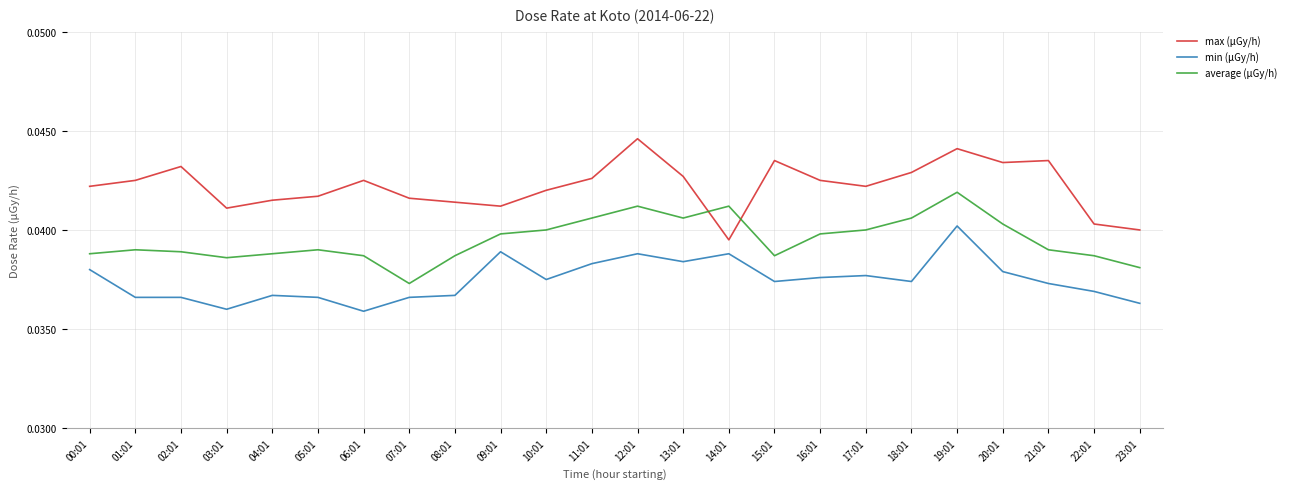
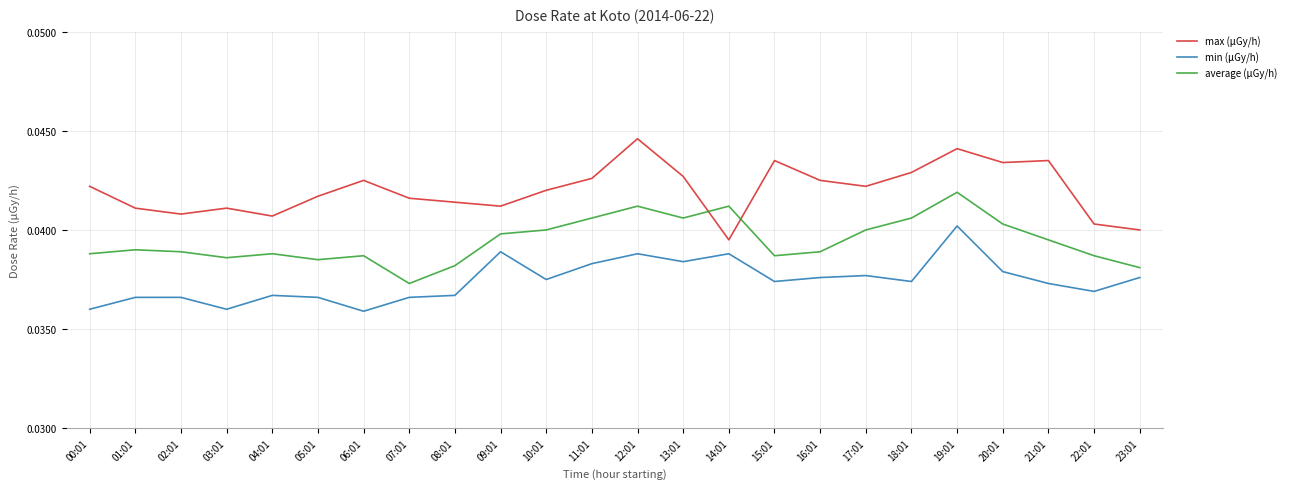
min (μGy/h), 00:01: 0.038 -> 0.036
max (μGy/h), 01:01: 0.0425 -> 0.0411
max (μGy/h), 02:01: 0.0432 -> 0.0408
max (μGy/h), 04:01: 0.0415 -> 0.0407
average (μGy/h), 05:01: 0.0390 -> 0.0385
average (μGy/h), 08:01: 0.0387 -> 0.0382
average (μGy/h), 16:01: 0.0398 -> 0.0389
average (μGy/h), 21:01: 0.0390 -> 0.0395
min (μGy/h), 23:01: 0.0363 -> 0.0376
